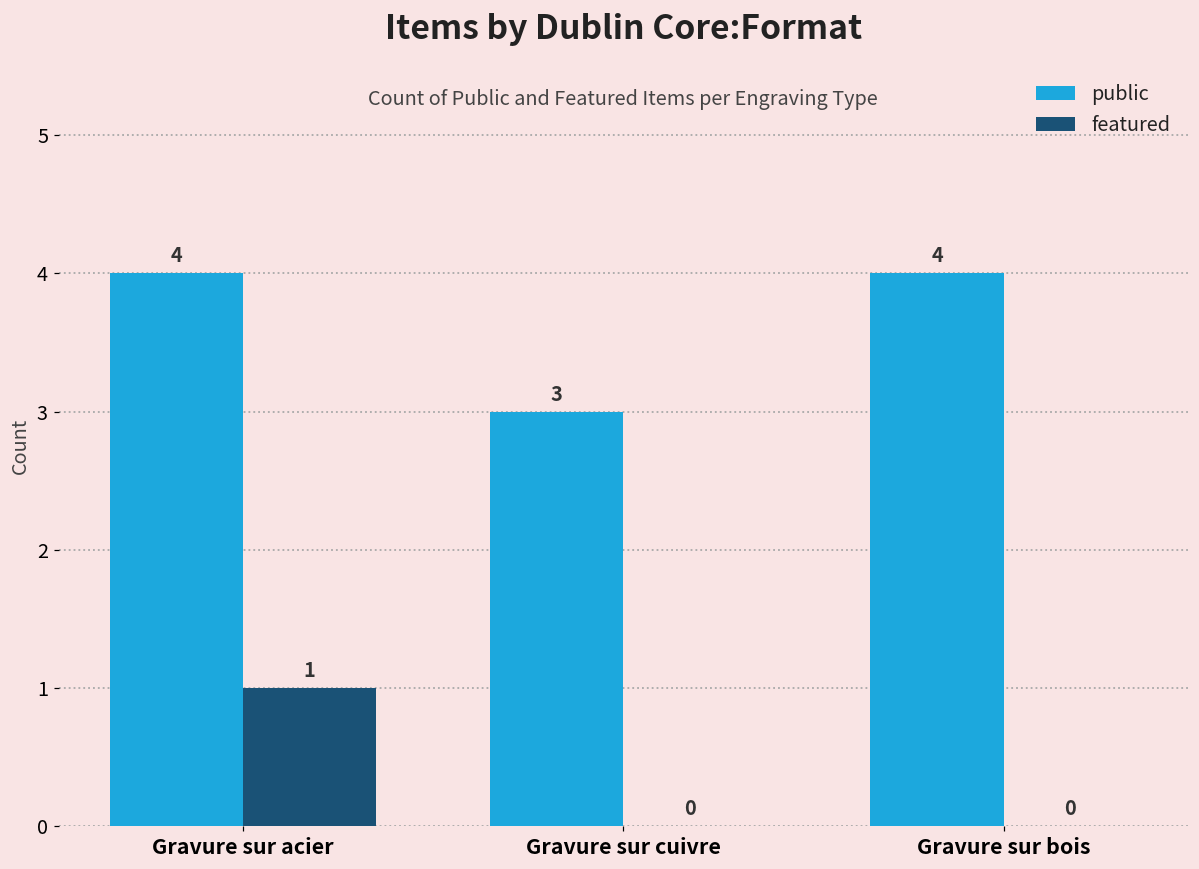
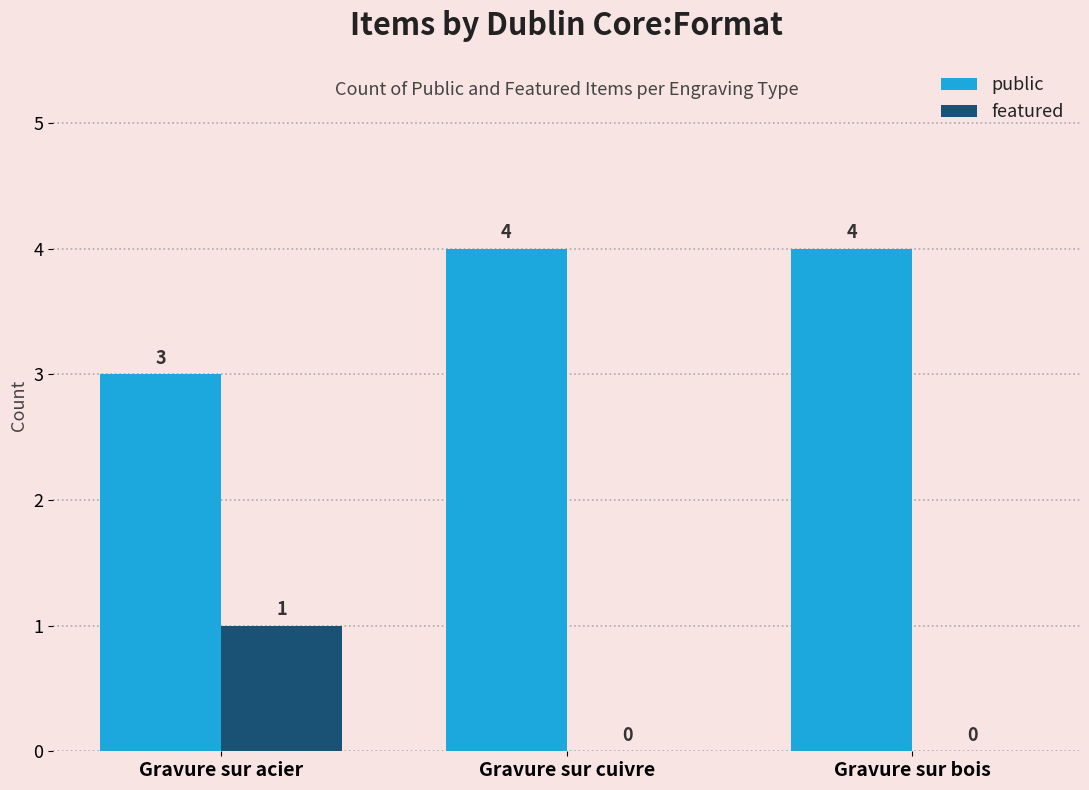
public, Gravure sur acier: 4 -> 3
public, Gravure sur cuivre: 3 -> 4
